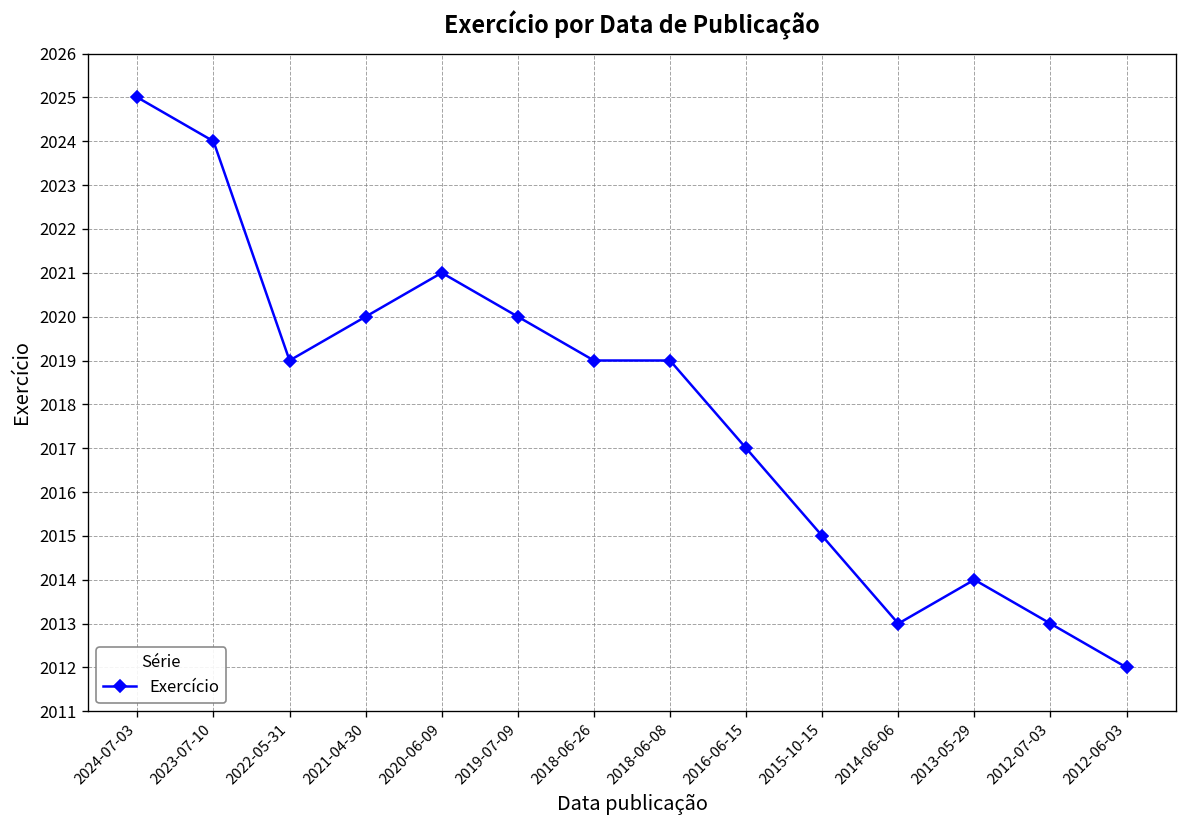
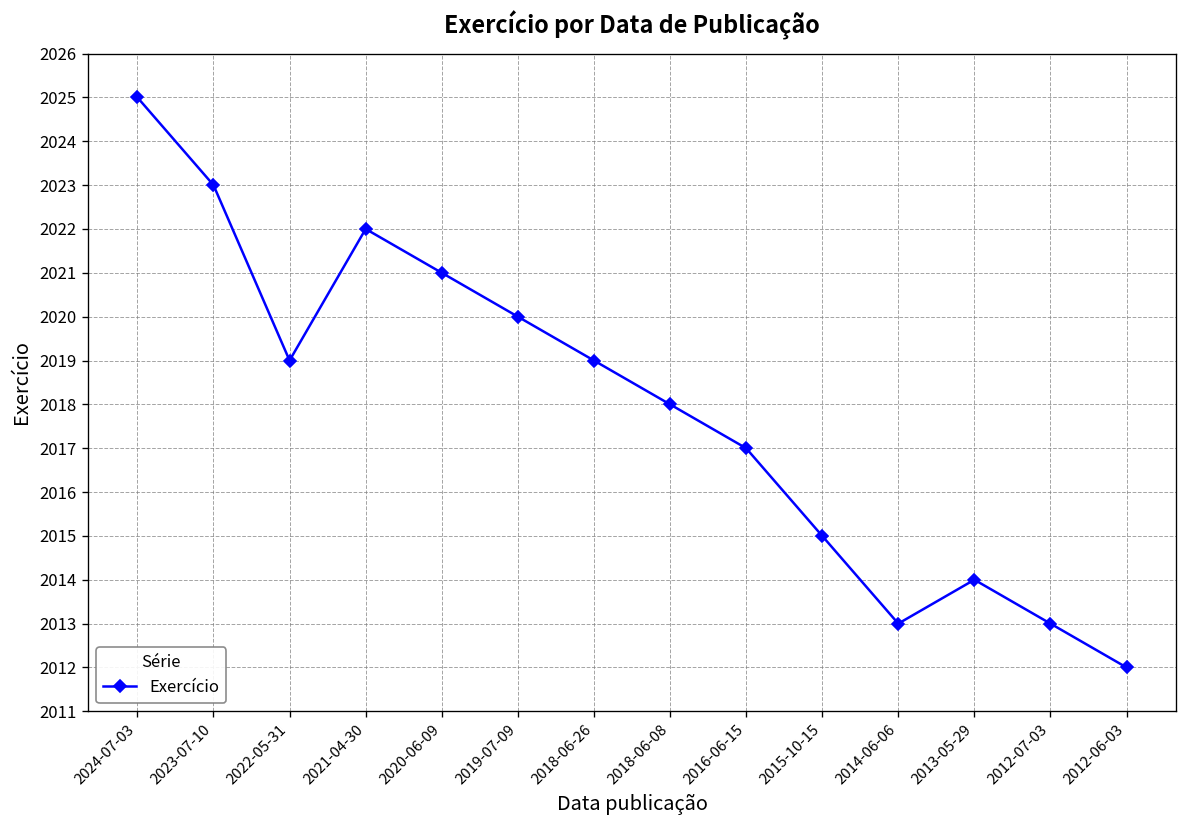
2023-07-10: 2024 -> 2023
2021-04-30: 2020 -> 2022
2018-06-08: 2019 -> 2018
